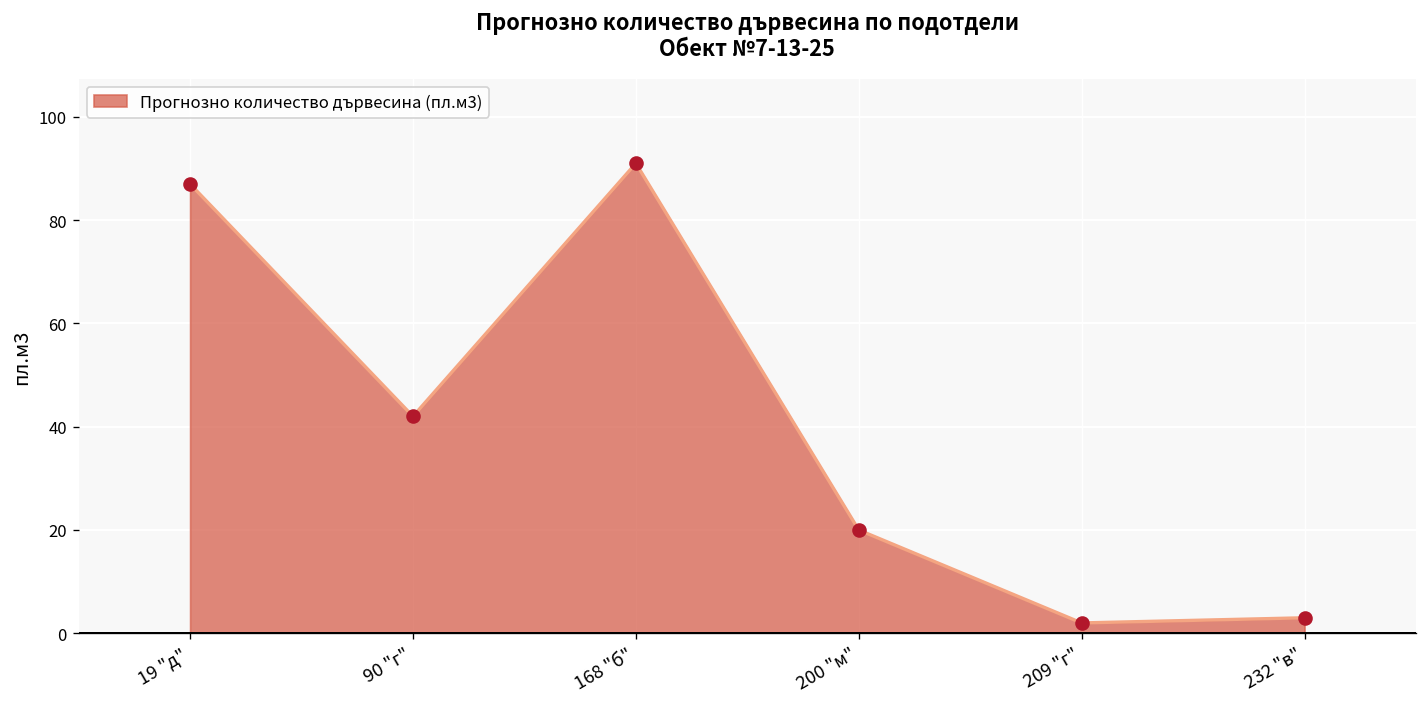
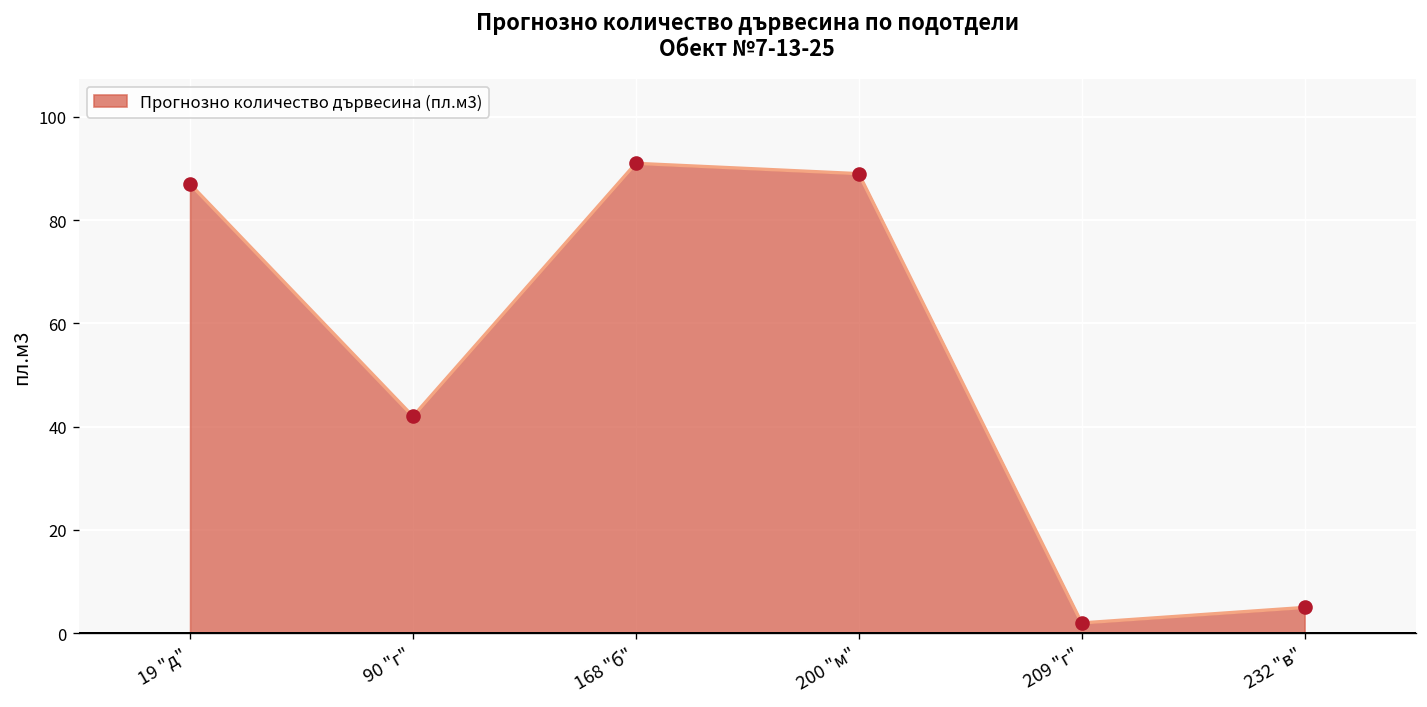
200 "м": 20 -> 89
232 "в": 3 -> 5
